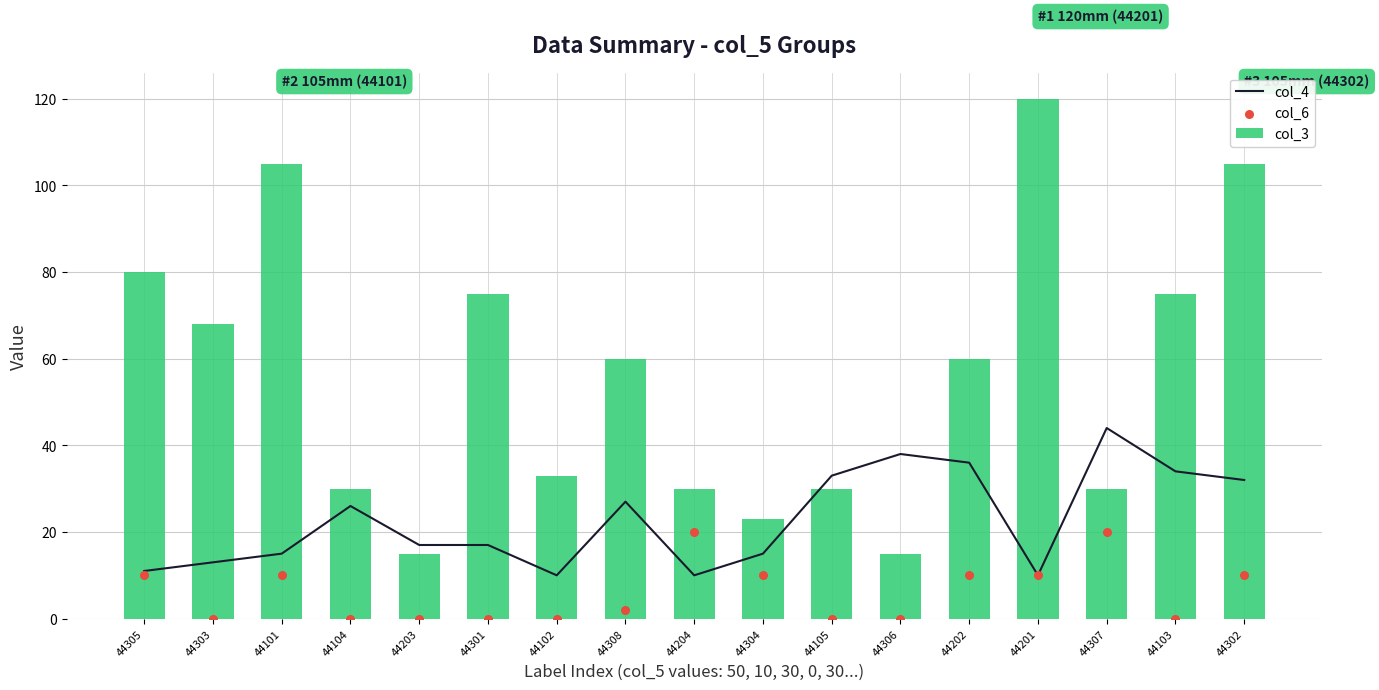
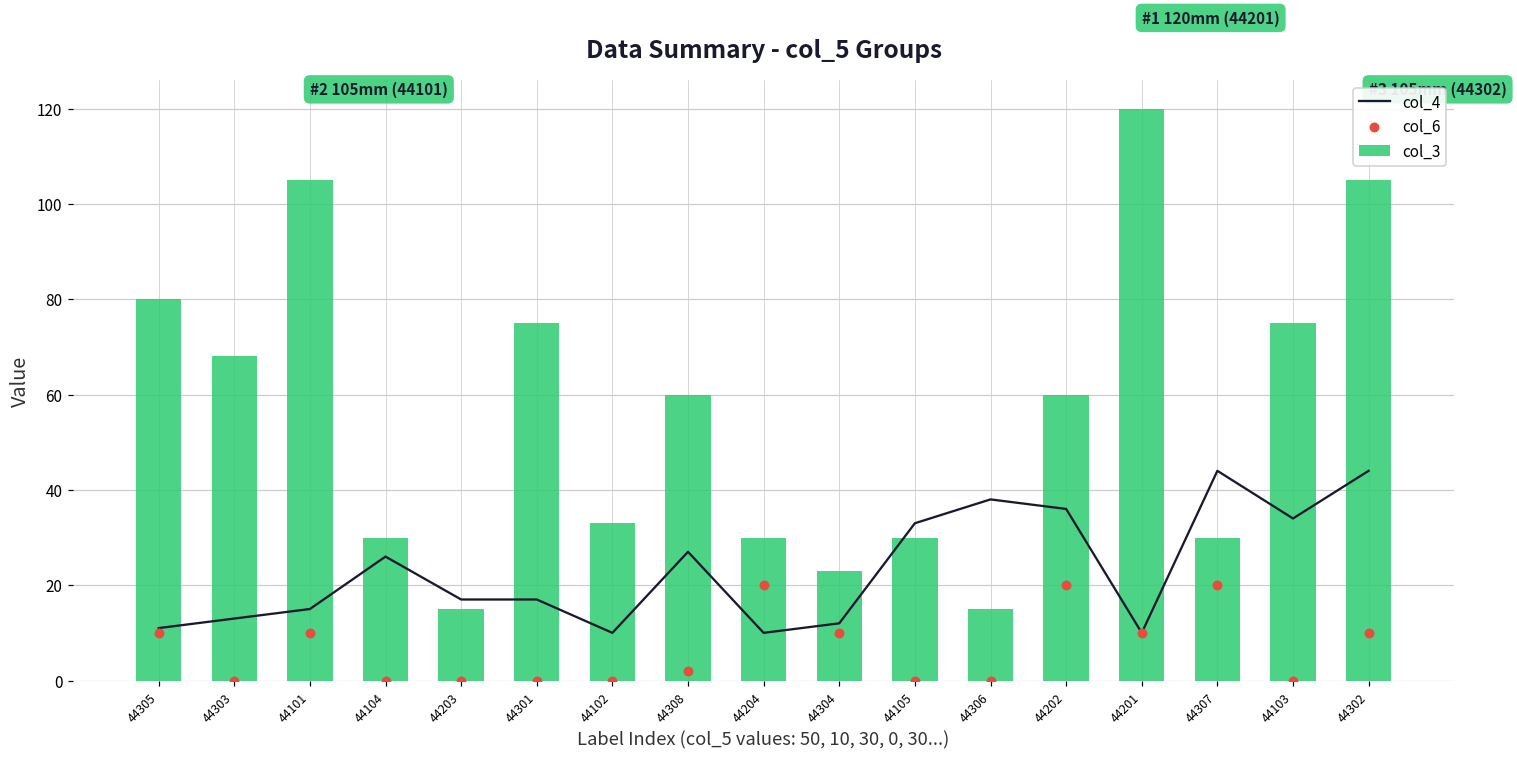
col_4, 44304: 15 -> 12
col_6, 44202: 10 -> 20
col_4, 44302: 32 -> 44
